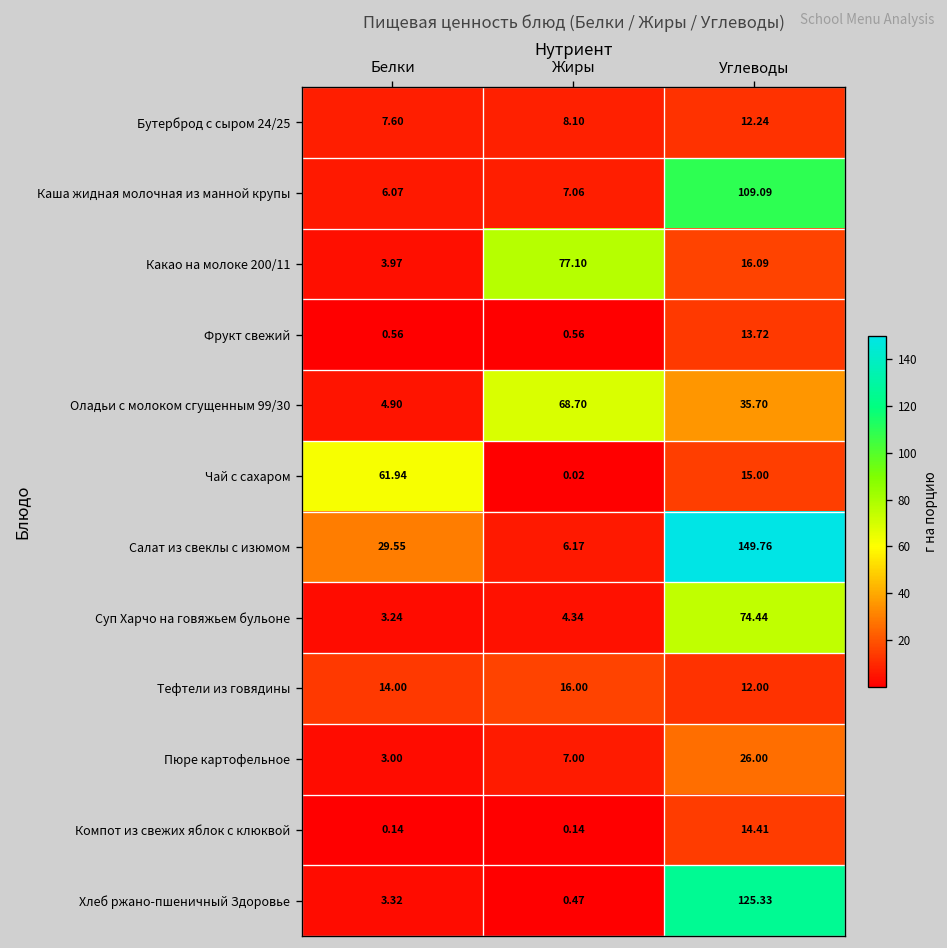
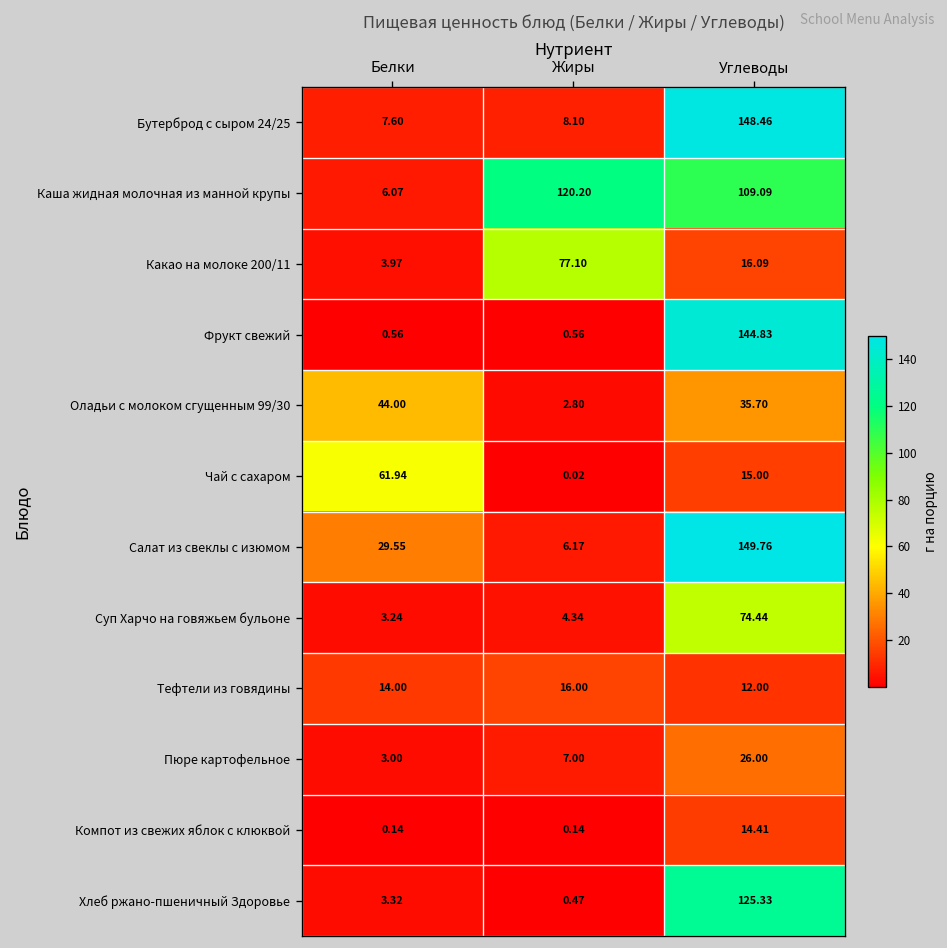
Бутерброд с сыром 24/25, Углеводы: 12.24 -> 148.46
Каша жидная молочная из манной крупы, Жиры: 7.06 -> 120.20
Фрукт свежий, Углеводы: 13.72 -> 144.83
Оладьи с молоком сгущенным 99/30, Белки: 4.90 -> 44.00
Оладьи с молоком сгущенным 99/30, Жиры: 68.70 -> 2.80
